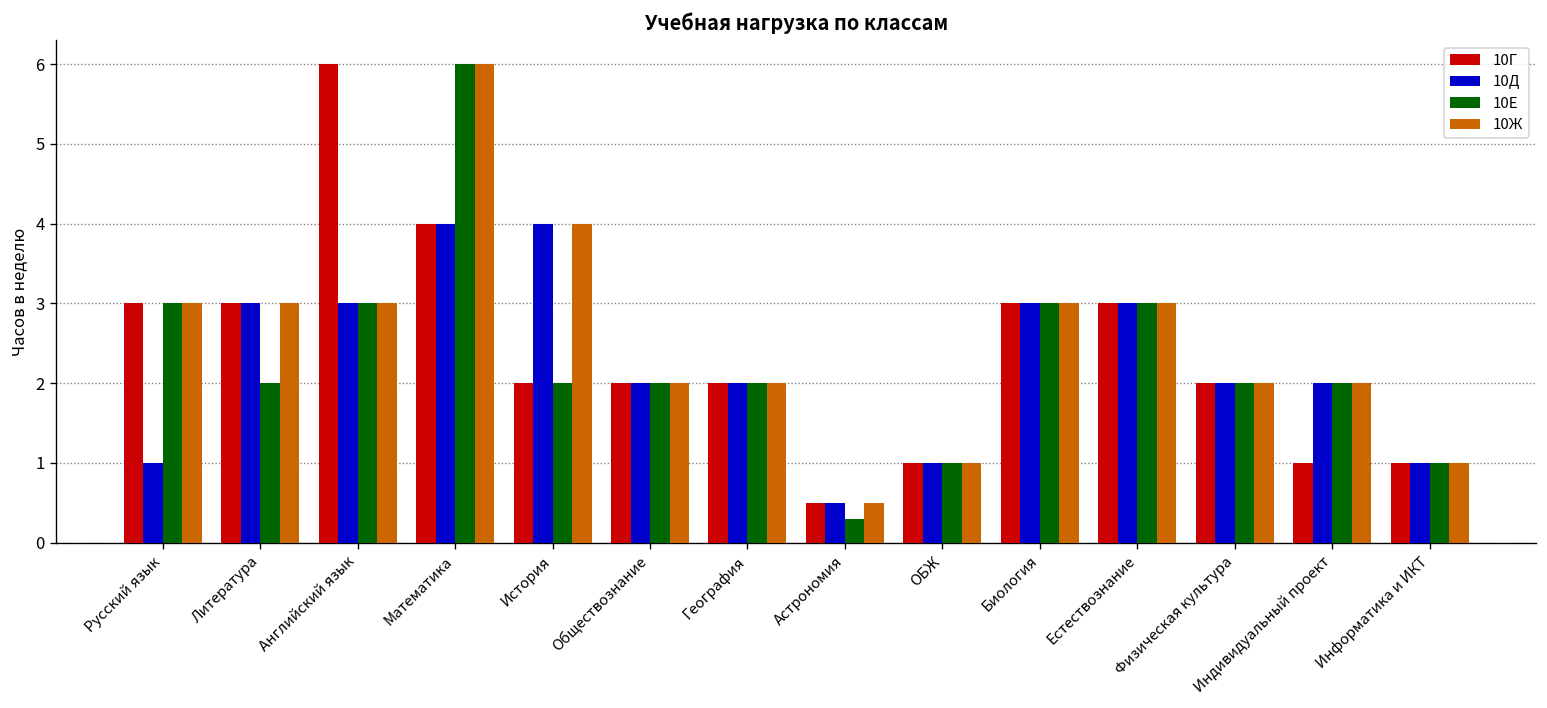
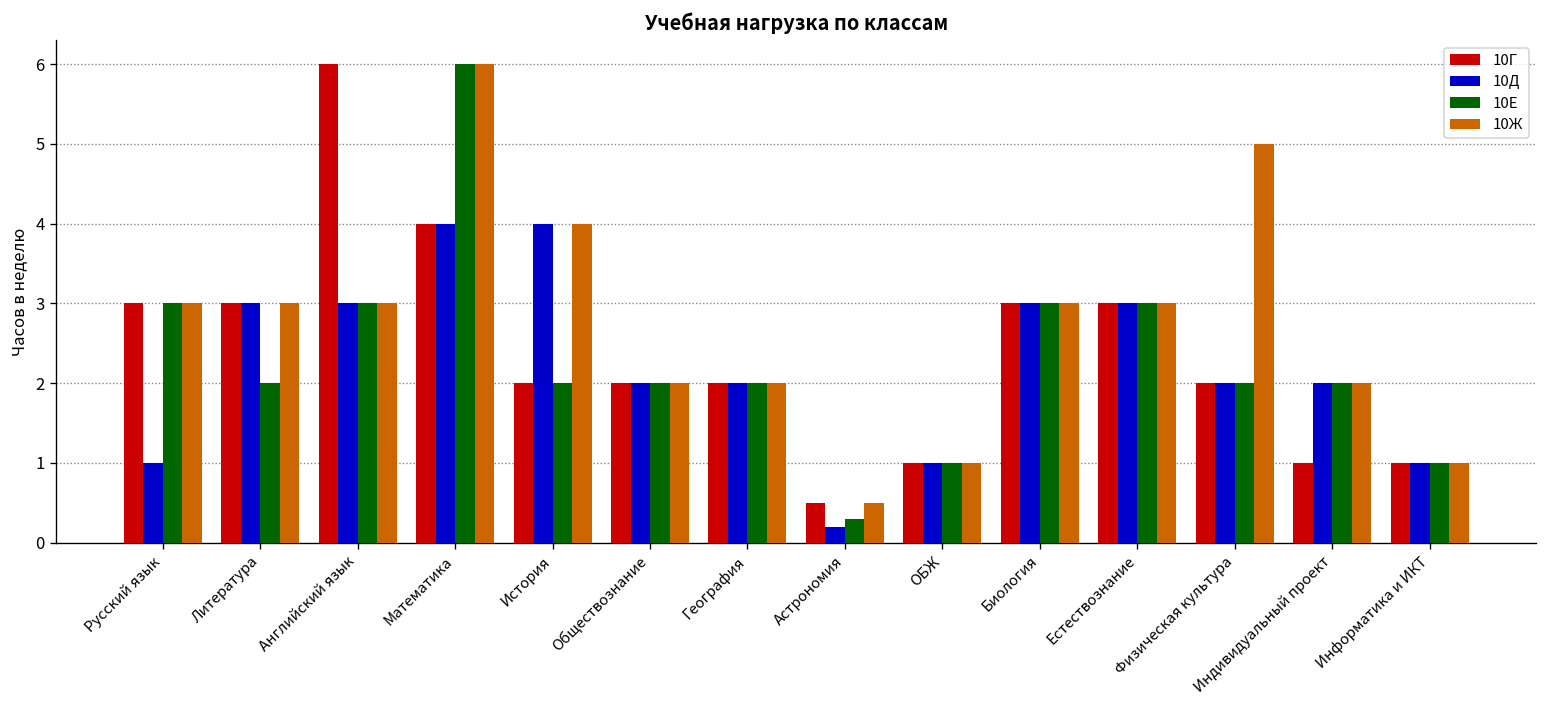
10Д, Астрономия: 0.5 -> 0.2
10Ж, Физическая культура: 2 -> 5
